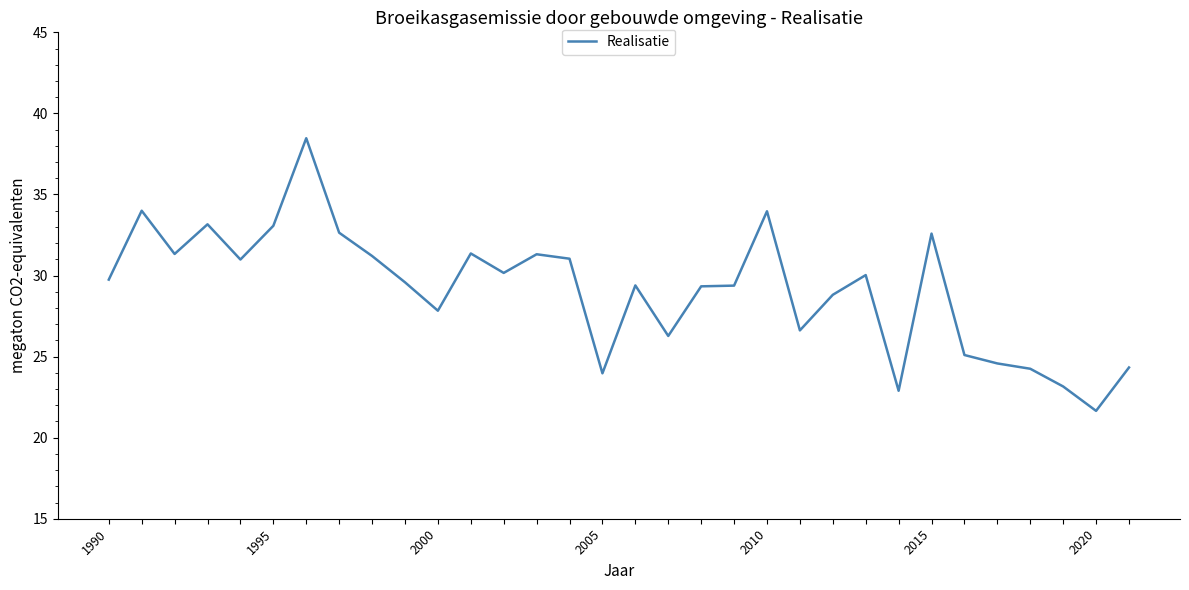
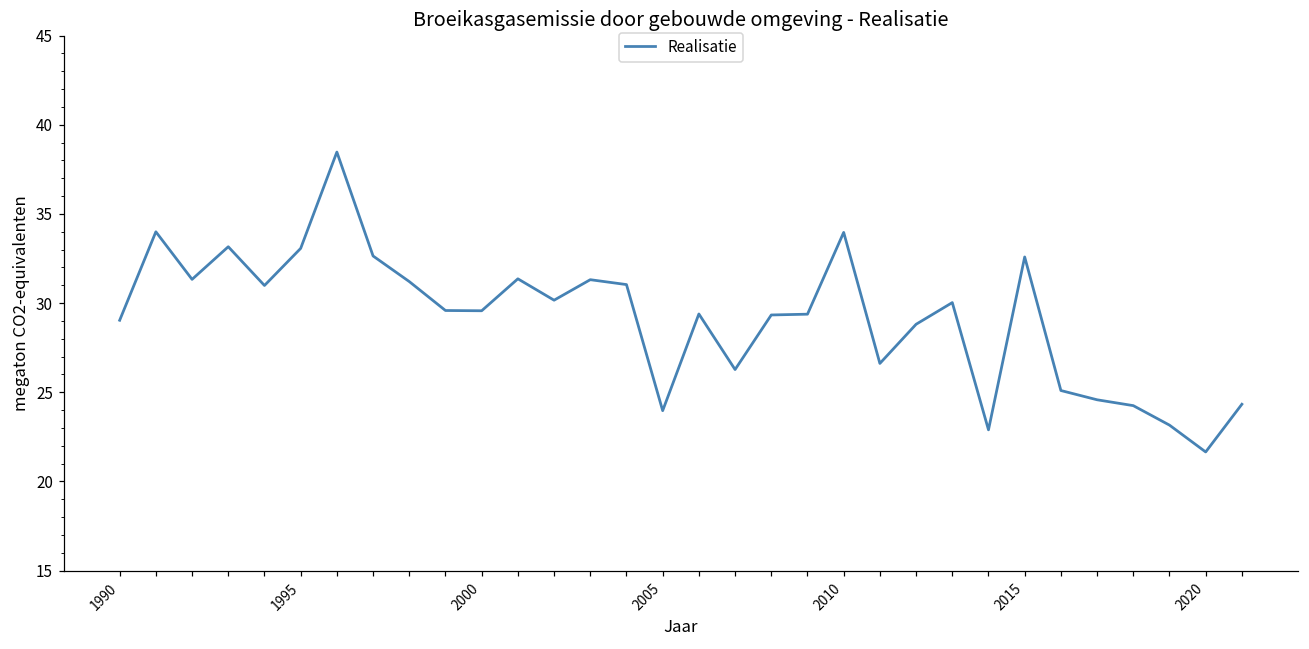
1990: 29.7 -> 29.0
2000: 27.8 -> 29.6
